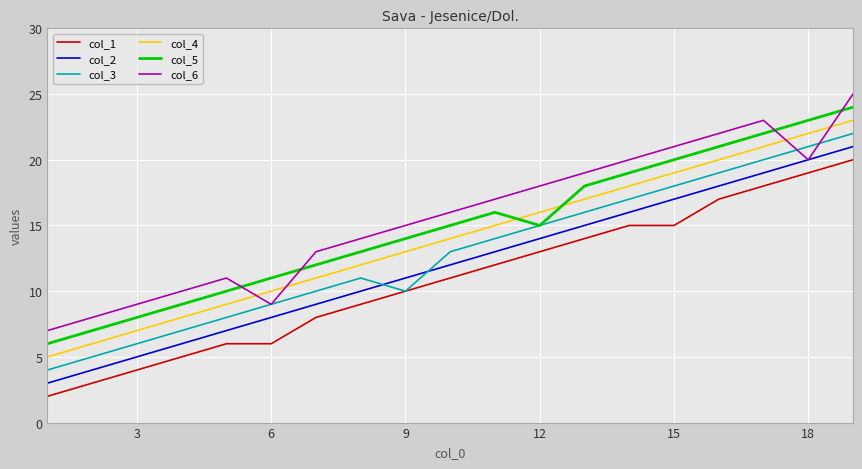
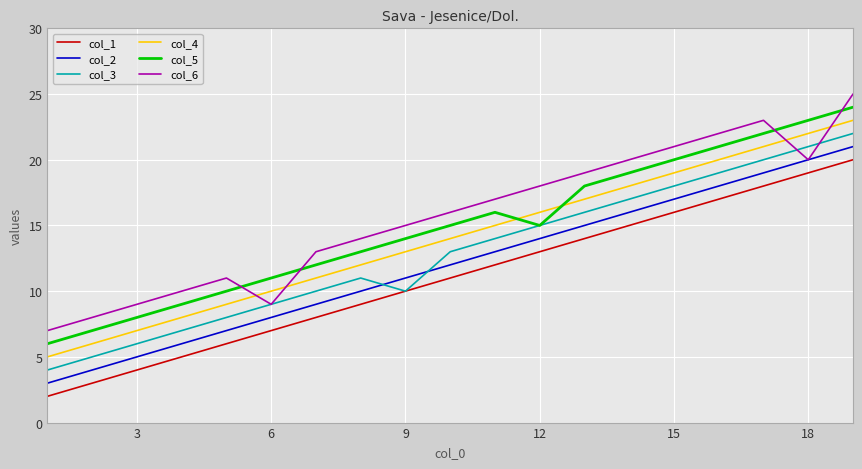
col_1, 6: 6 -> 7
col_1, 15: 15 -> 16
